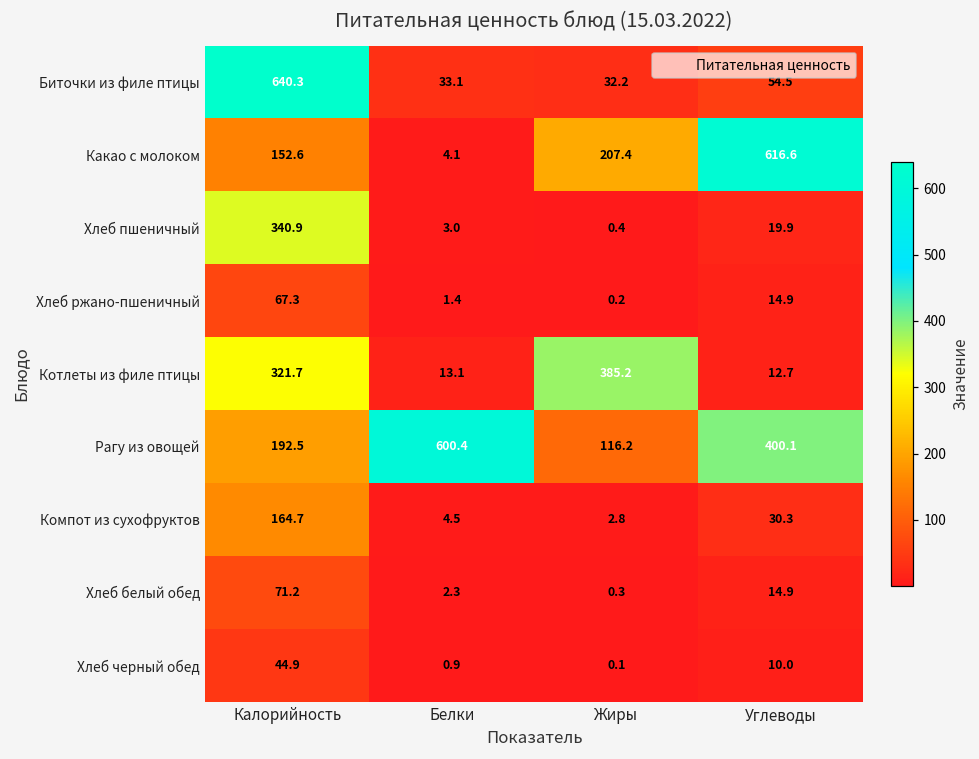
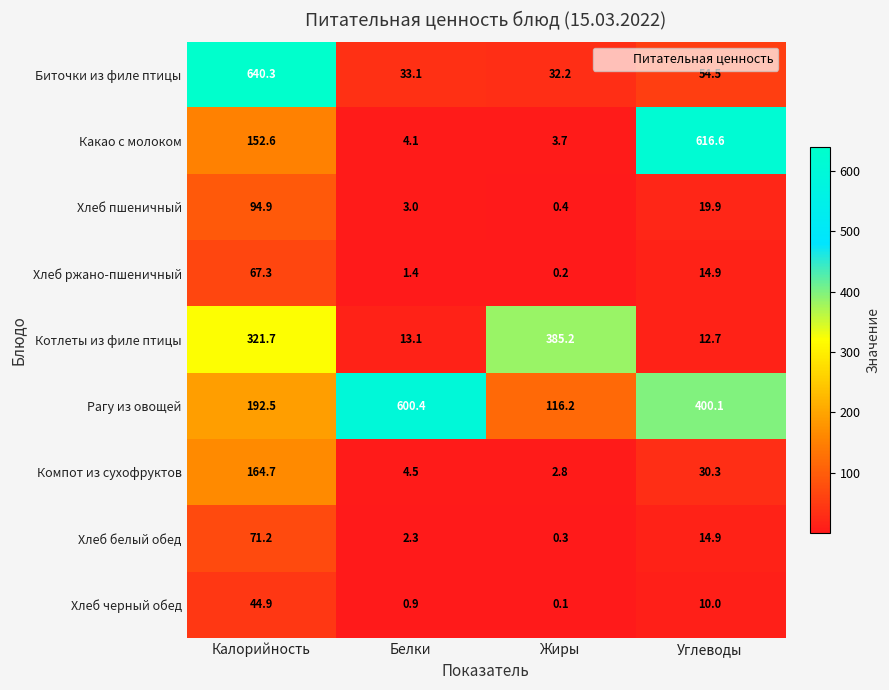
Какао с молоком, Жиры: 207.4 -> 3.7
Хлеб пшеничный, Калорийность: 340.9 -> 94.9
